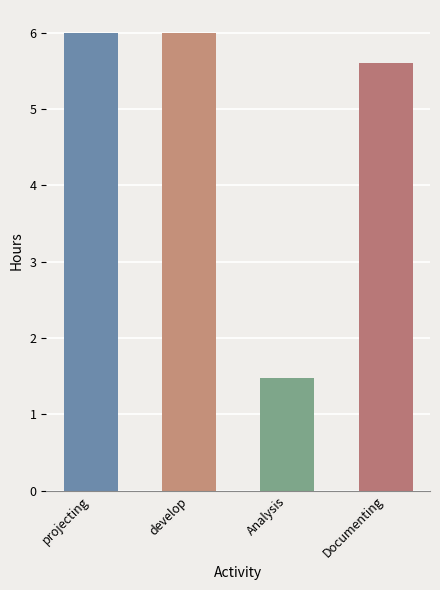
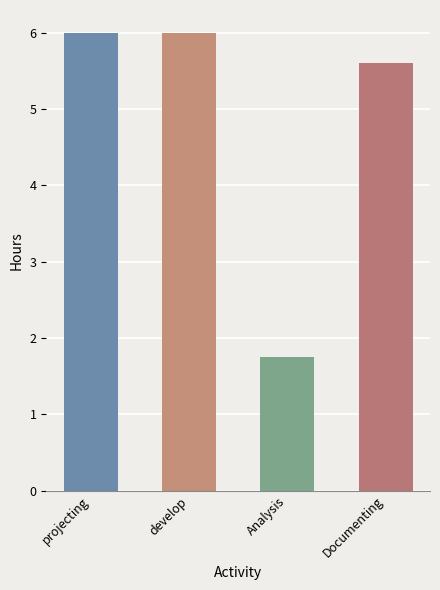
Analysis: 1.5 -> 1.8
